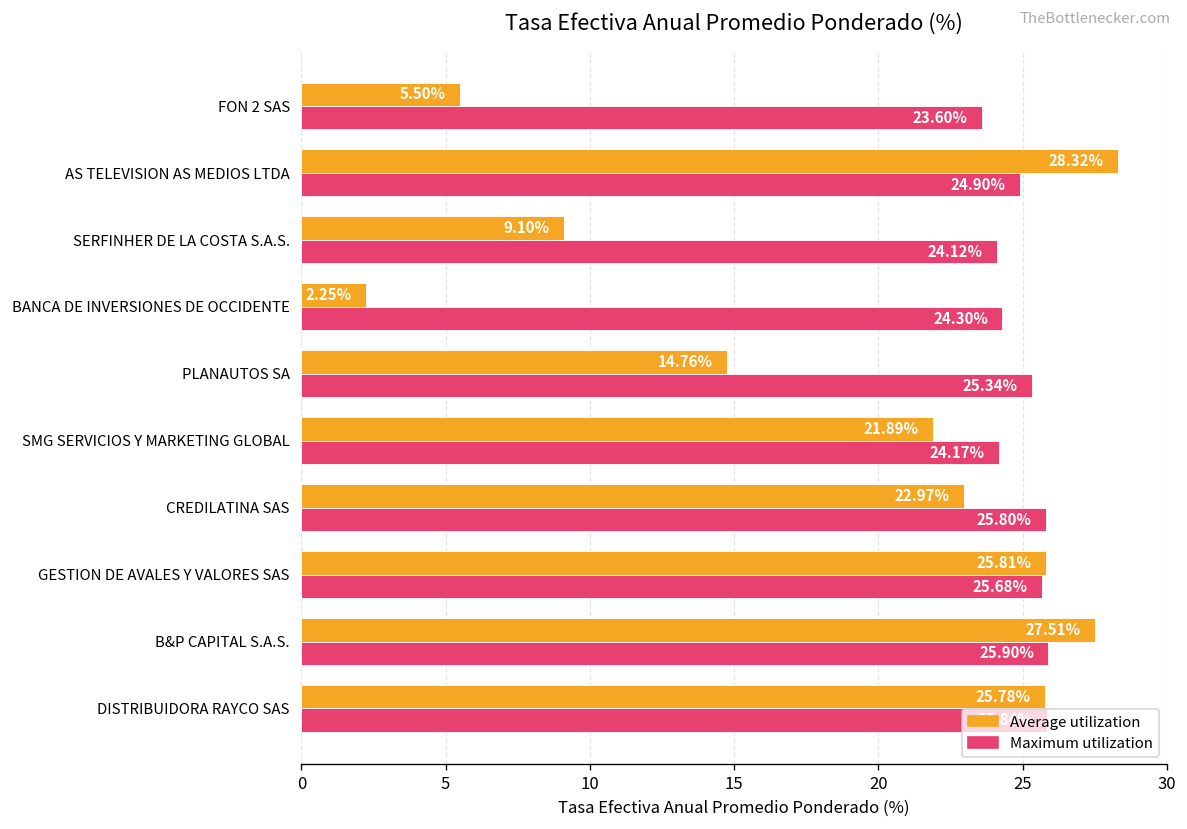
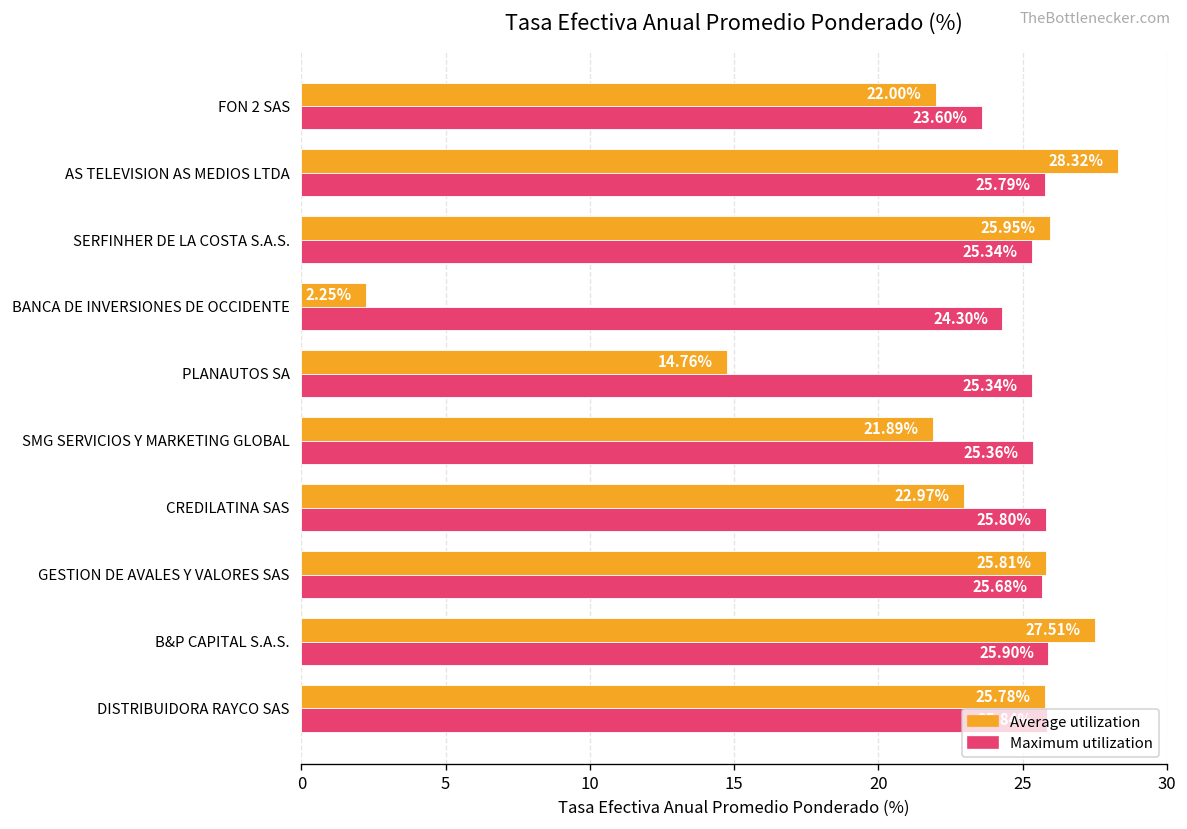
Average utilization, FON 2 SAS: 5.50% -> 22.00%
Maximum utilization, AS TELEVISION AS MEDIOS LTDA: 24.90% -> 25.79%
Average utilization, SERFINHER DE LA COSTA S.A.S.: 9.10% -> 25.95%
Maximum utilization, SERFINHER DE LA COSTA S.A.S.: 24.12% -> 25.34%
Maximum utilization, SMG SERVICIOS Y MARKETING GLOBAL: 24.17% -> 25.36%
